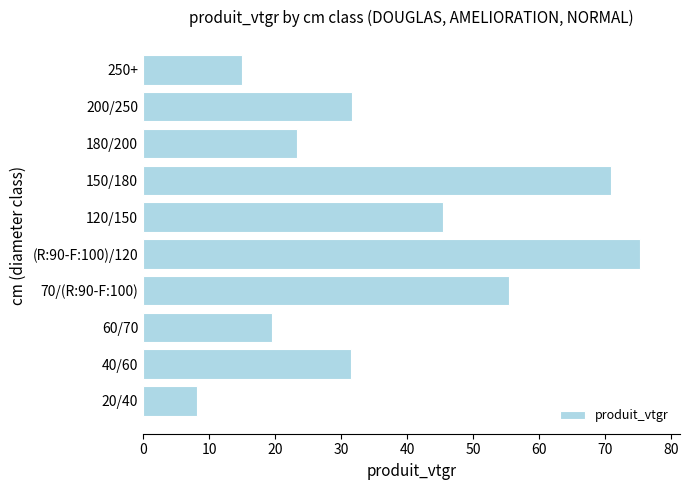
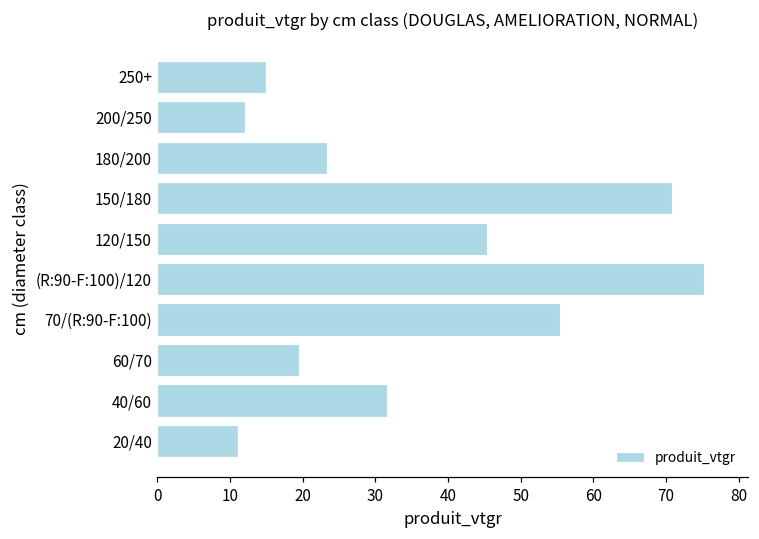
200/250: 32 -> 12
20/40: 8 -> 11
